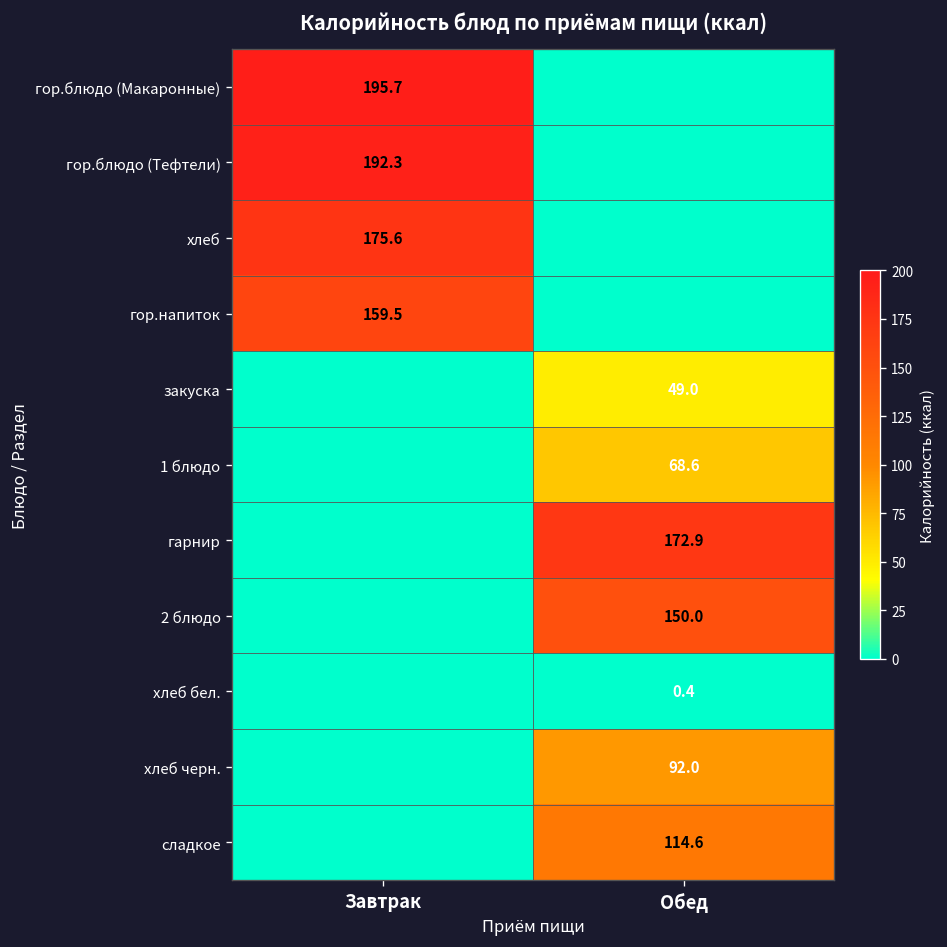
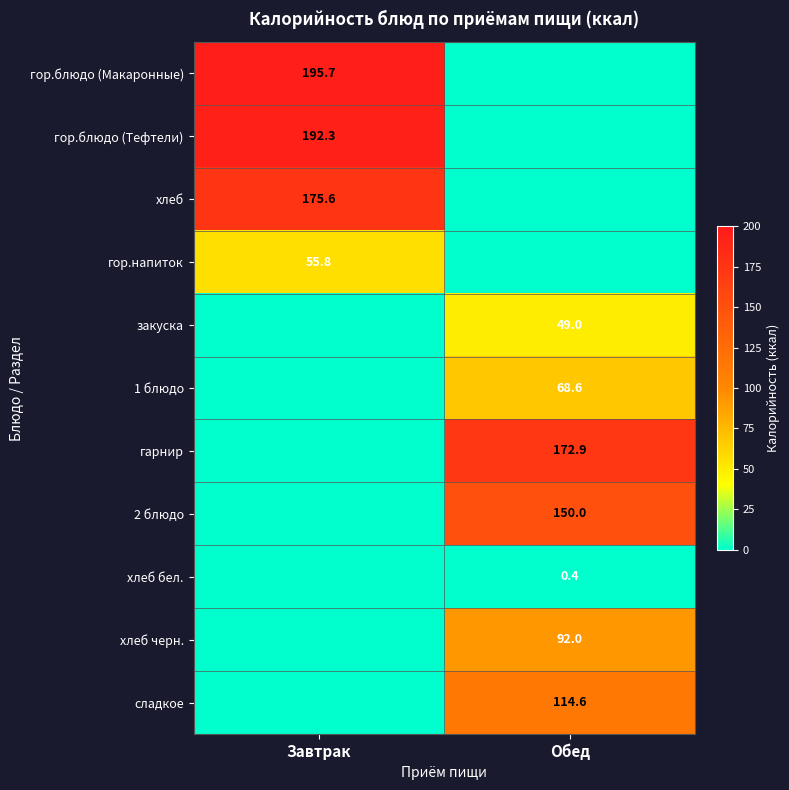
гор.напиток, Завтрак: 159.5 -> 55.8
